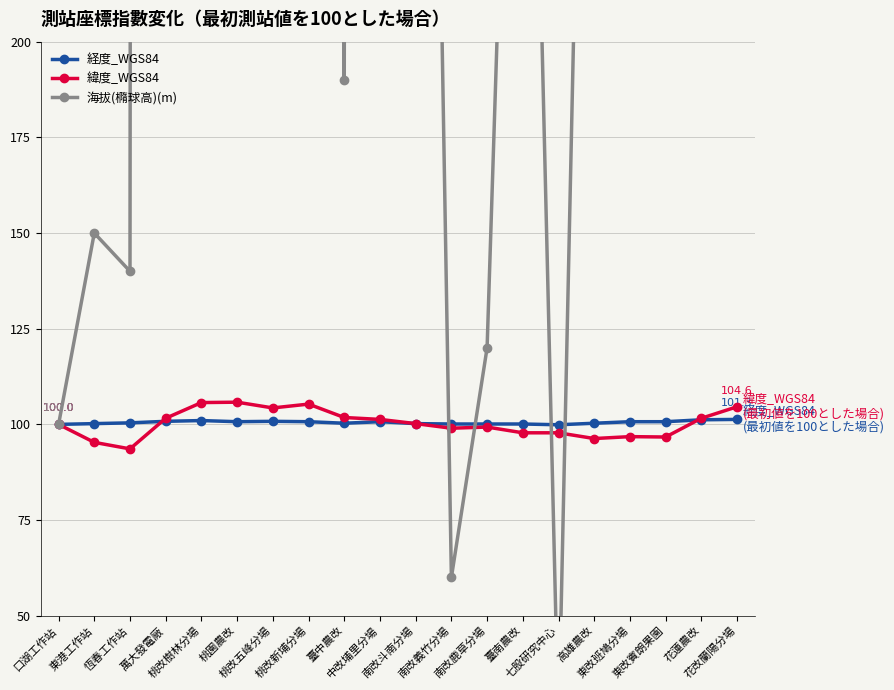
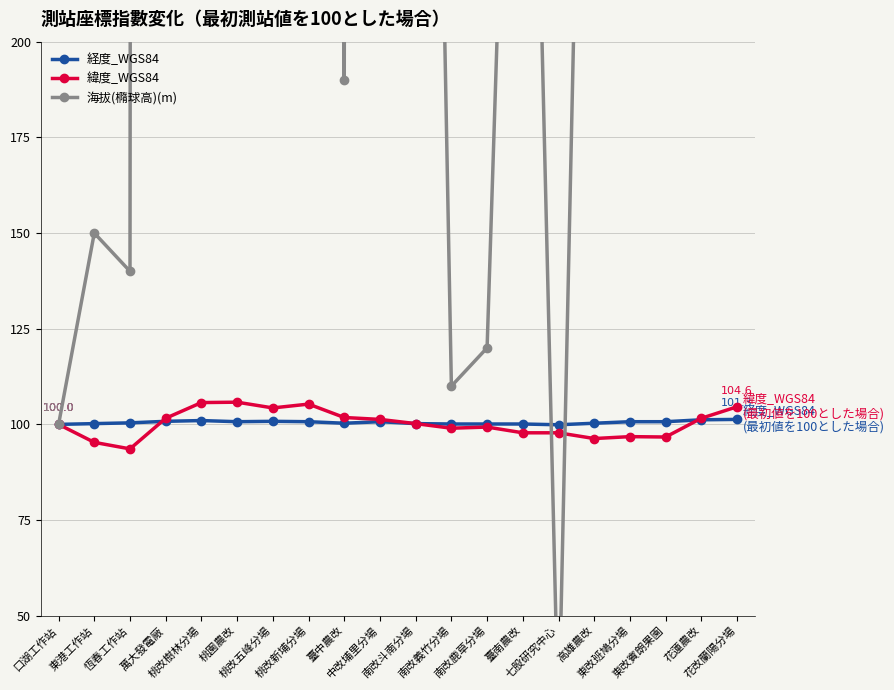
海拔(橢球高)(m), 南改義竹分場: 60 -> 110
